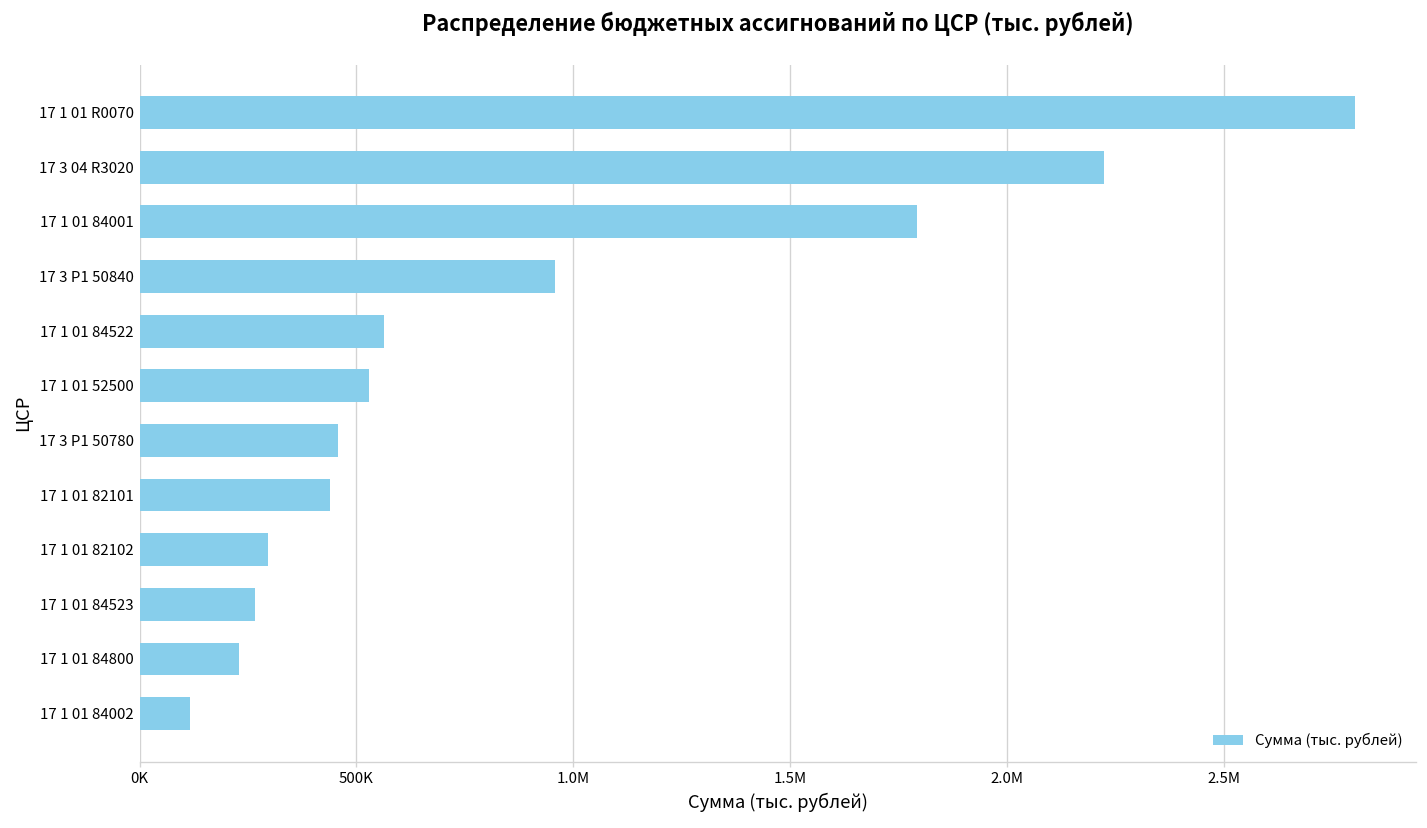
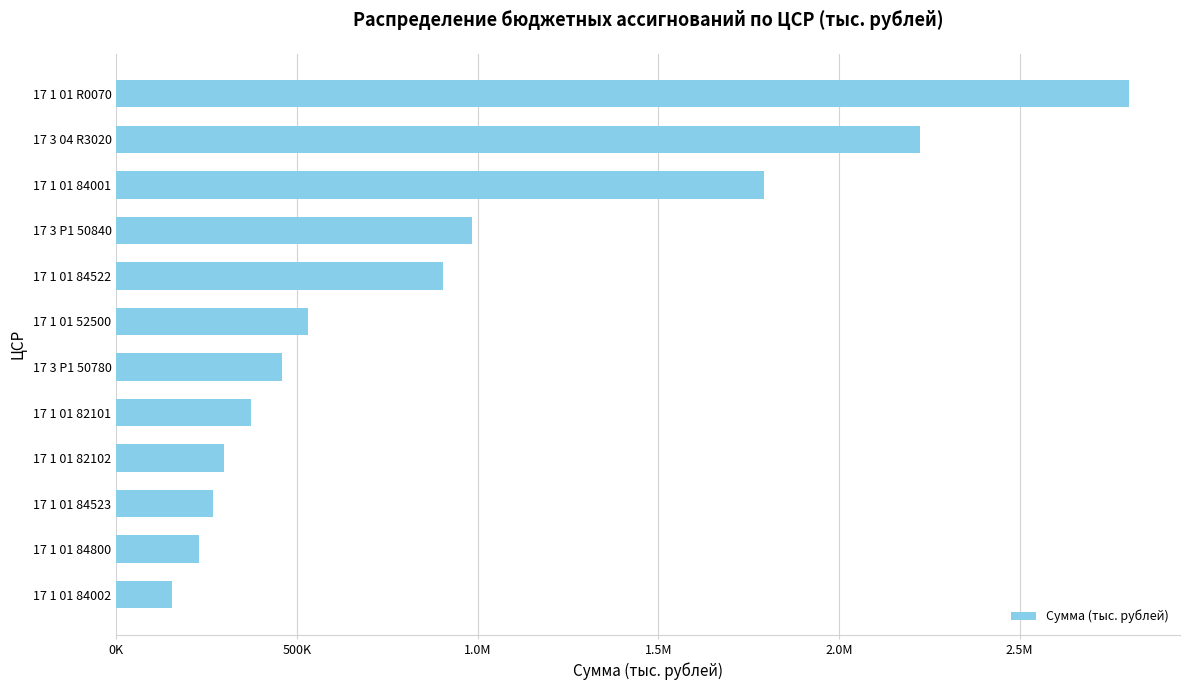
17 3 P1 50840: 960000 -> 980000
17 1 01 84522: 560000 -> 900000
17 1 01 82101: 440000 -> 370000
17 1 01 84002: 120000 -> 150000
